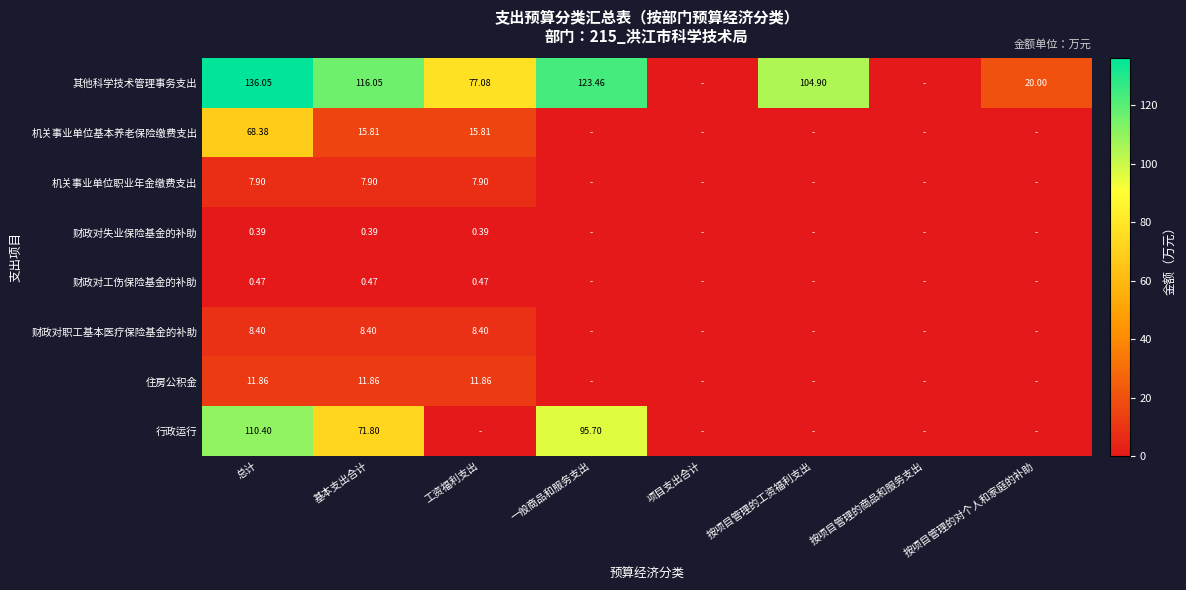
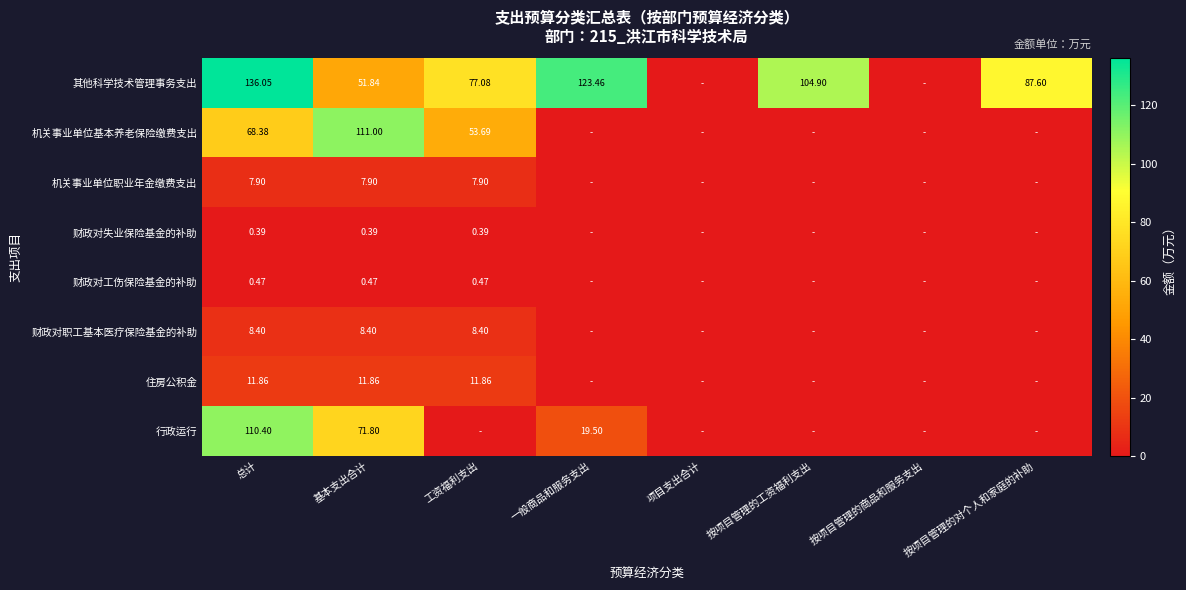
其他科学技术管理事务支出, 基本支出合计: 116.05 -> 51.84
其他科学技术管理事务支出, 按项目管理的对个人和家庭的补助: 20.00 -> 87.60
机关事业单位基本养老保险缴费支出, 基本支出合计: 15.81 -> 111.00
机关事业单位基本养老保险缴费支出, 工资福利支出: 15.81 -> 53.69
行政运行, 一般商品和服务支出: 95.70 -> 19.50
